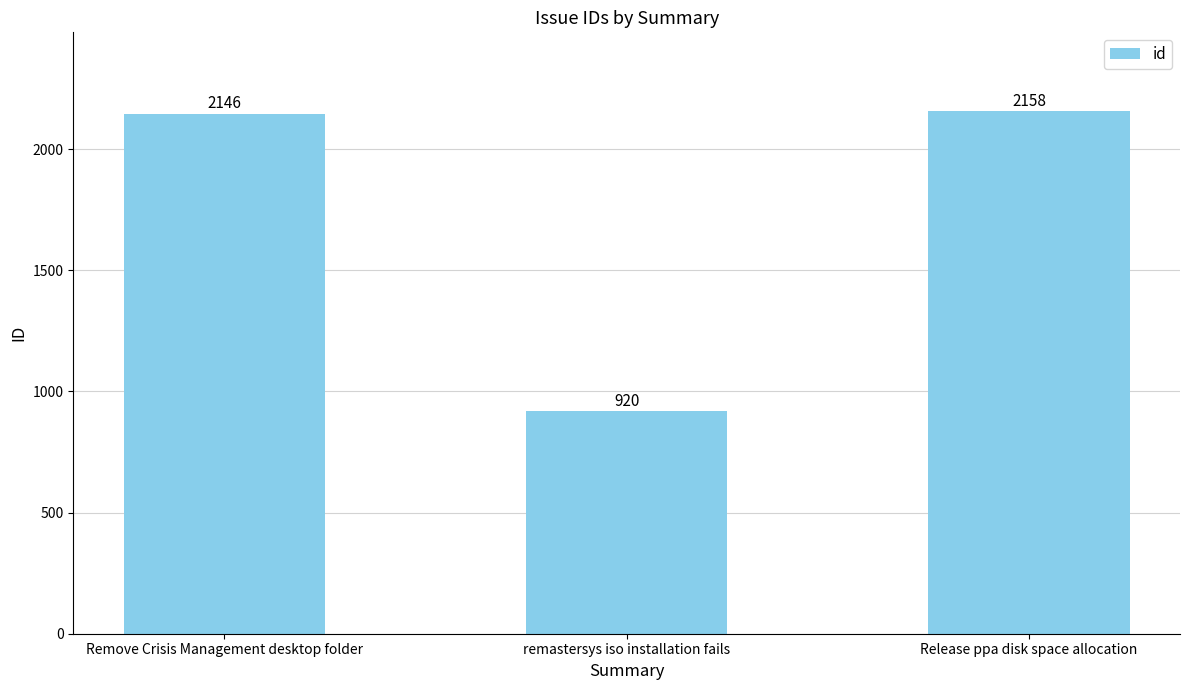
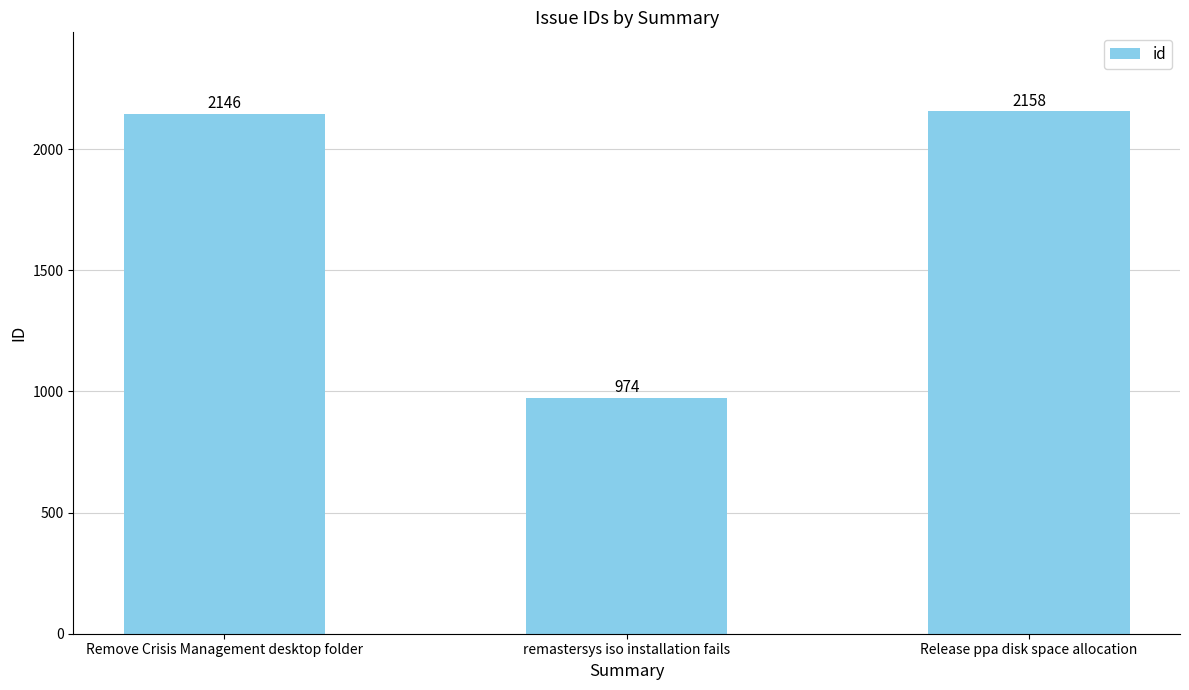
remastersys iso installation fails: 920 -> 974
